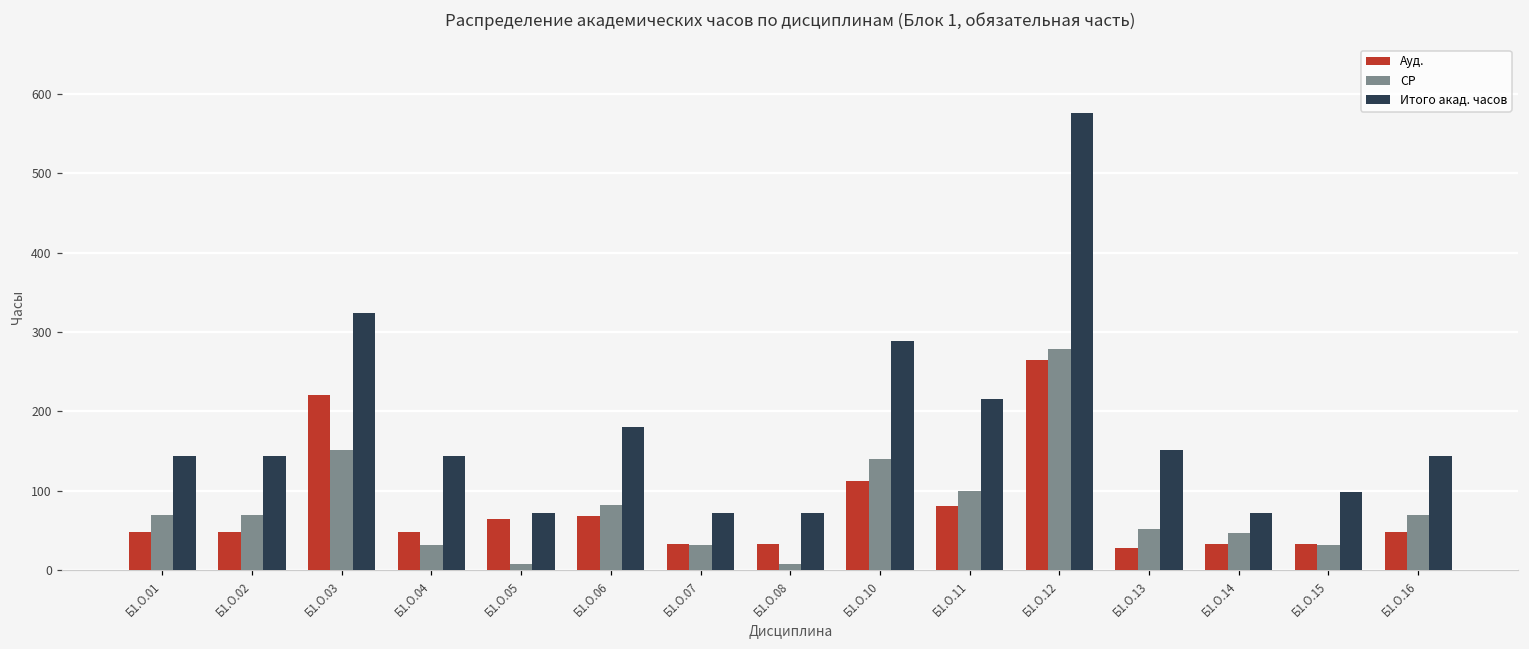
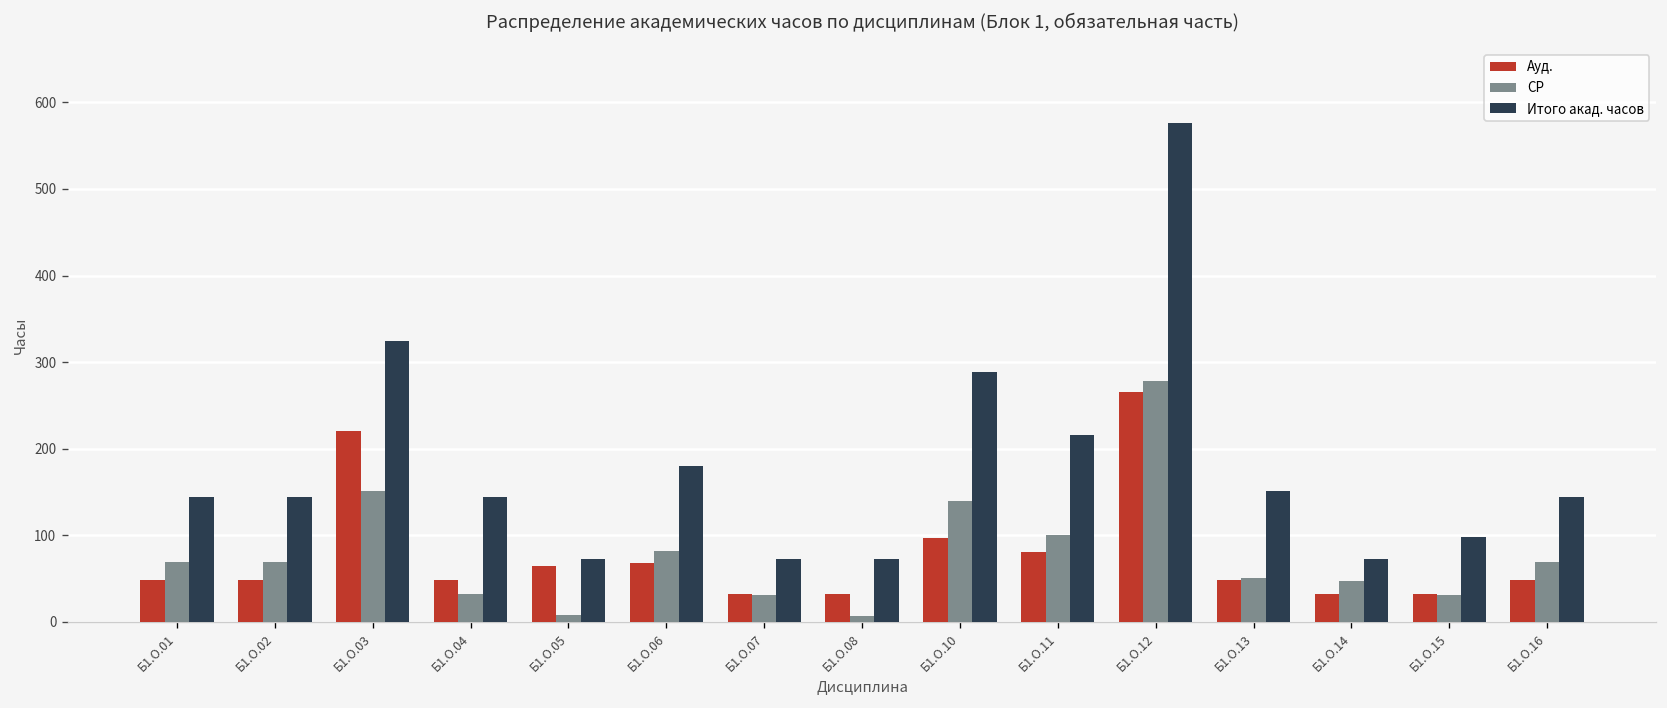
Ауд., Б1.О.10: 110 -> 100
Ауд., Б1.О.13: 30 -> 50
